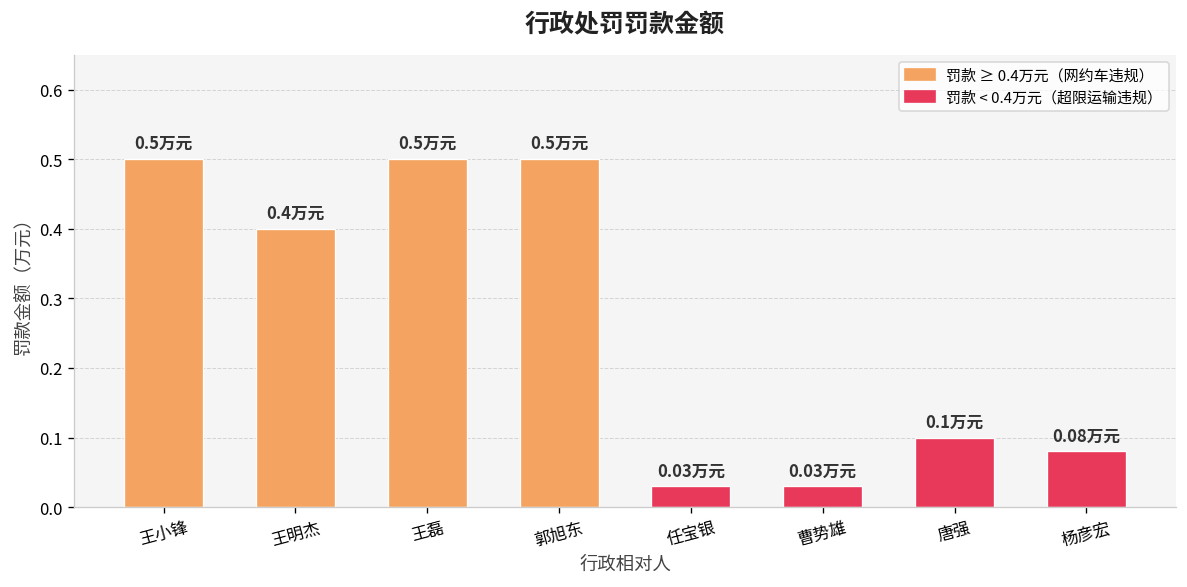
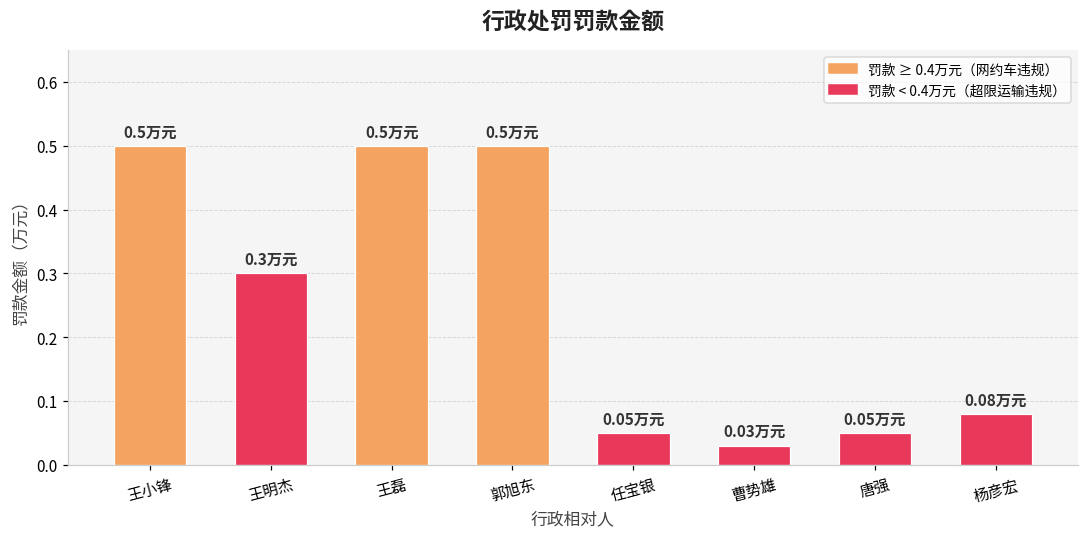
王明杰: 0.4 -> 0.3
任宝银: 0.03 -> 0.05
唐强: 0.1 -> 0.05
